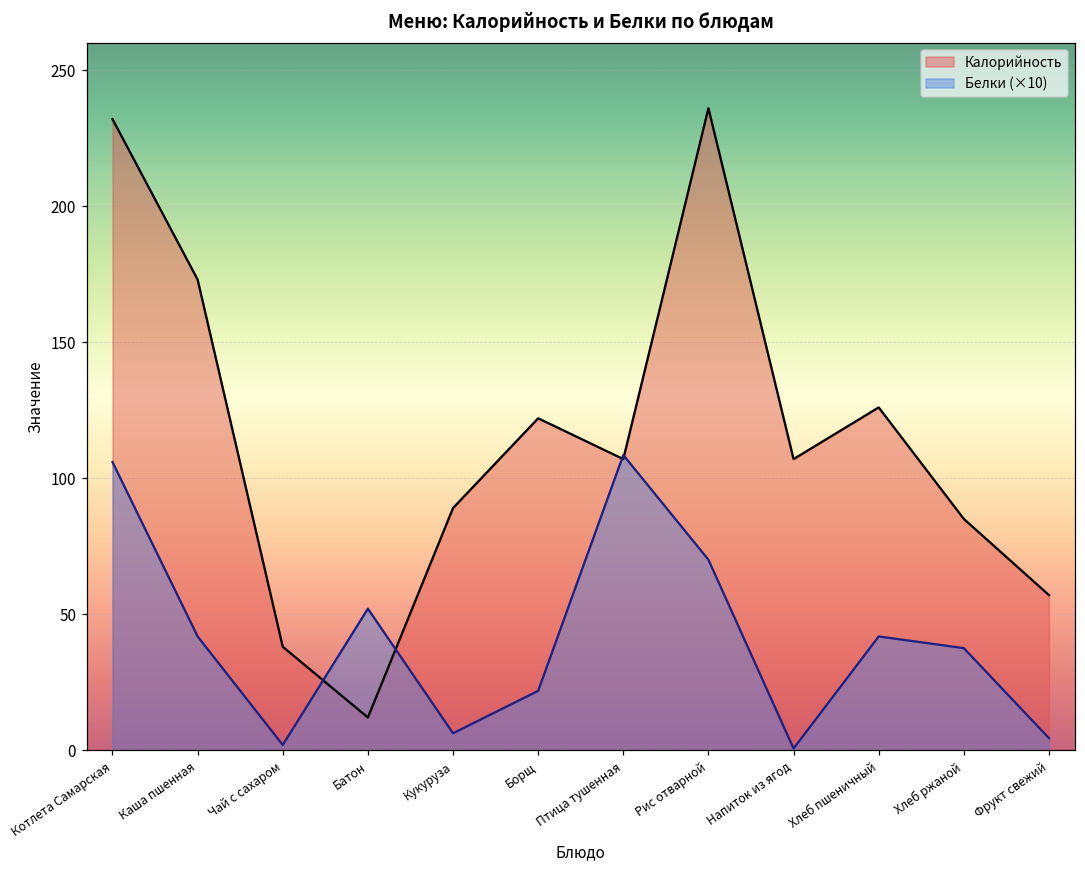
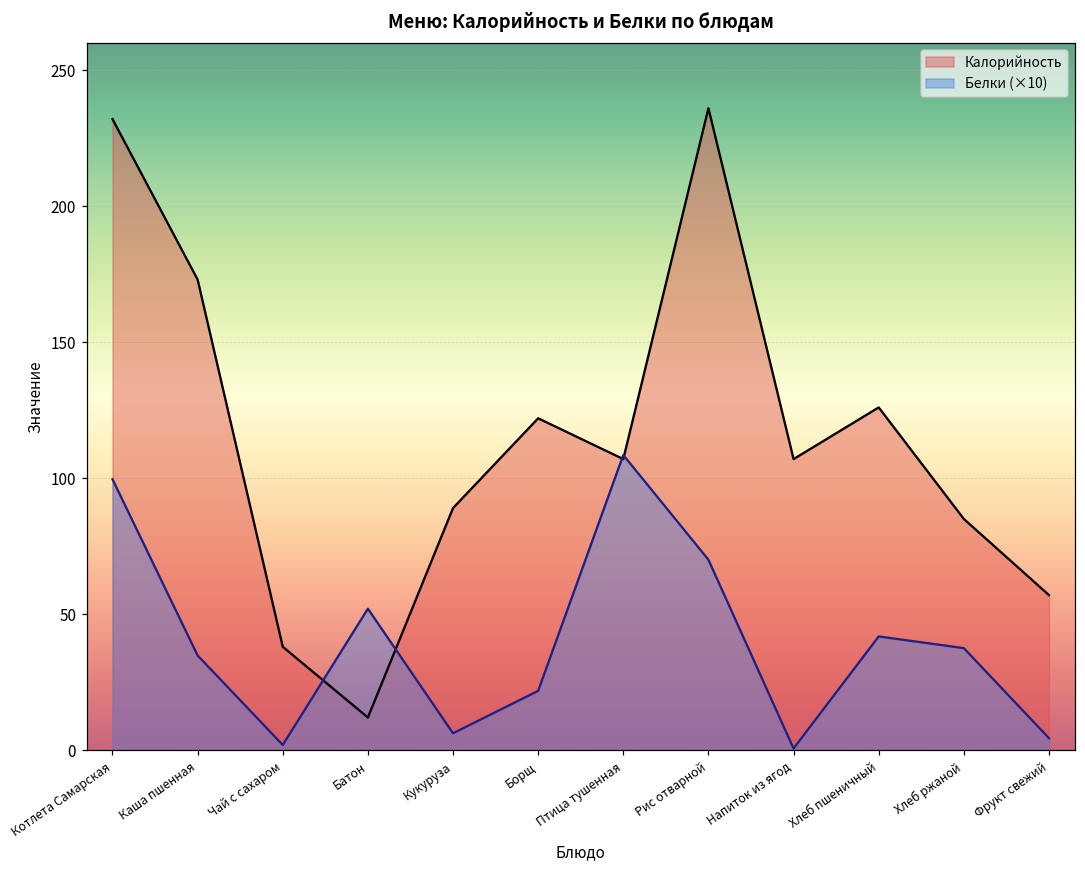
Белки (×10), Котлета Самарская: 106 -> 100
Белки (×10), Каша пшенная: 42 -> 35
